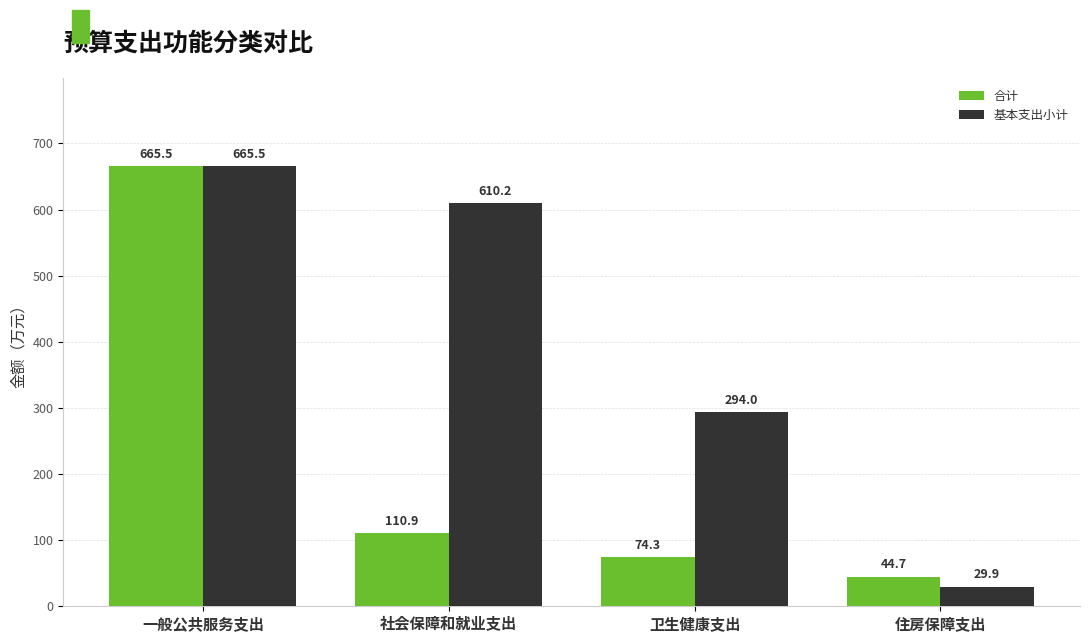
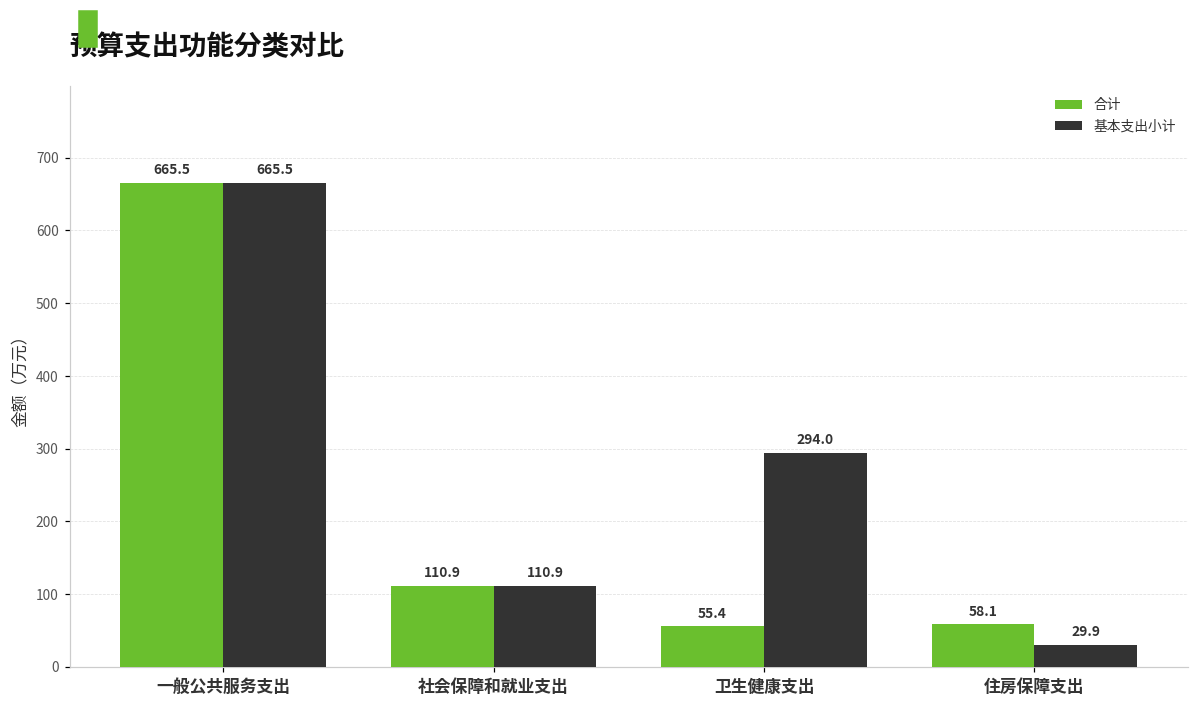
基本支出小计, 社会保障和就业支出: 610.2 -> 110.9
合计, 卫生健康支出: 74.3 -> 55.4
合计, 住房保障支出: 44.7 -> 58.1
